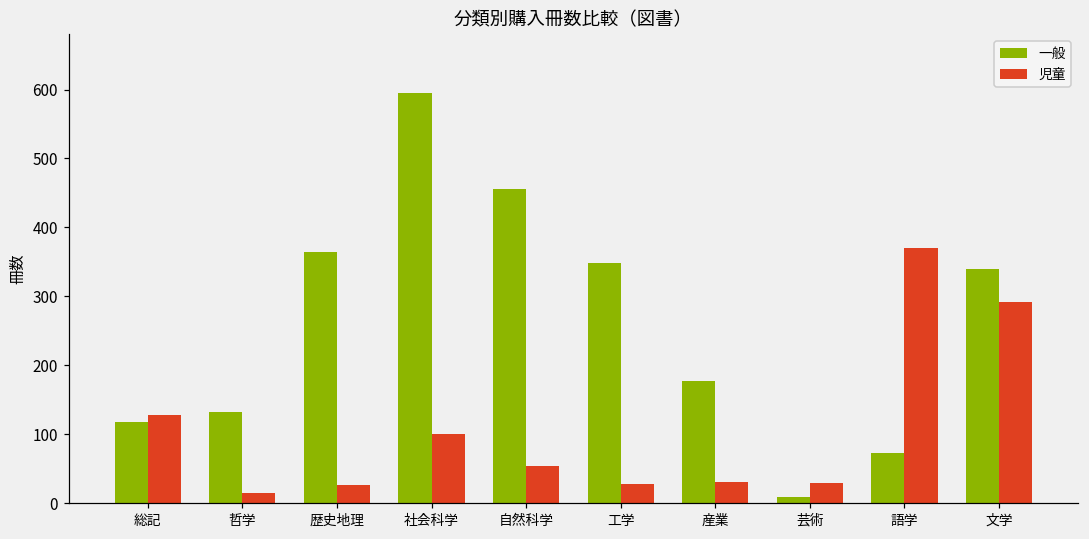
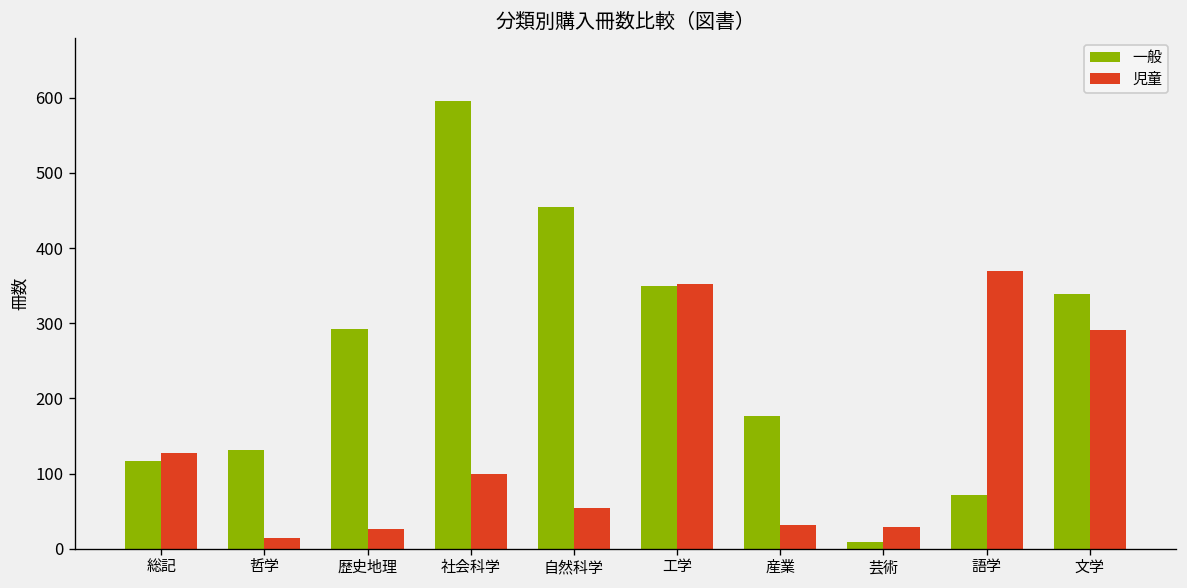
一般, 歴史地理: 370 -> 290
児童, 工学: 30 -> 350
